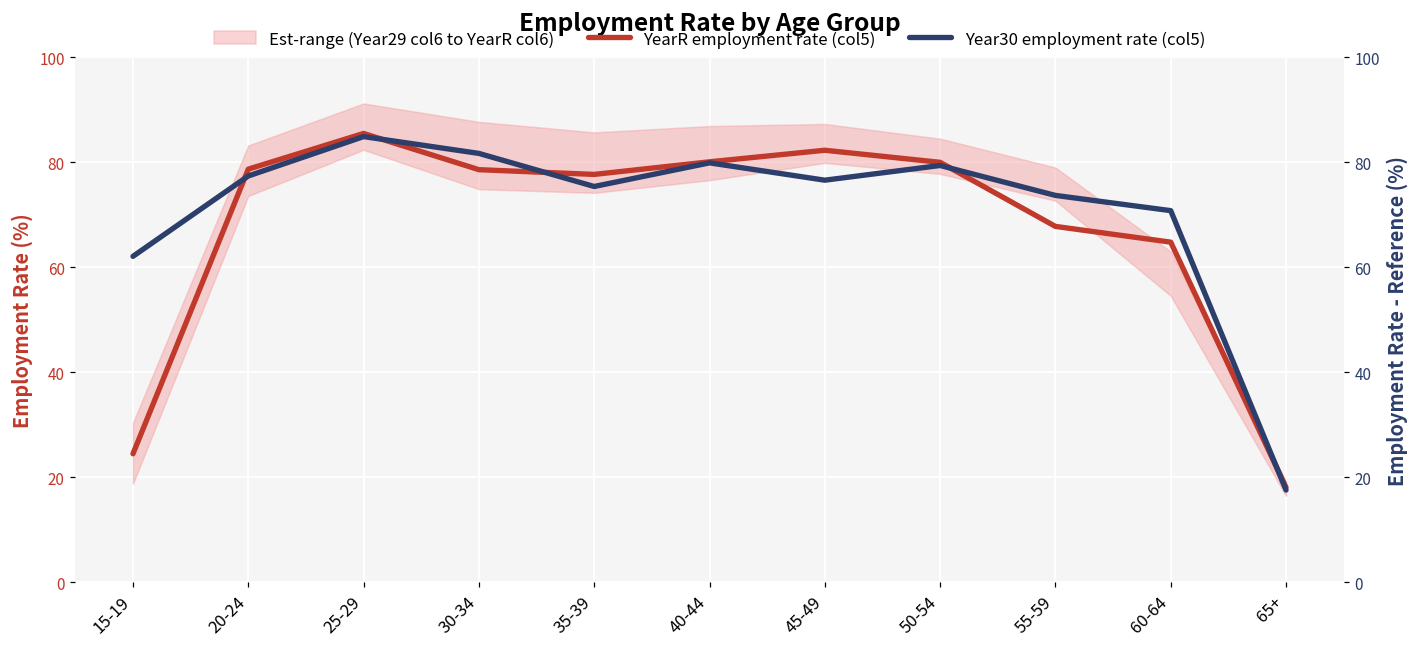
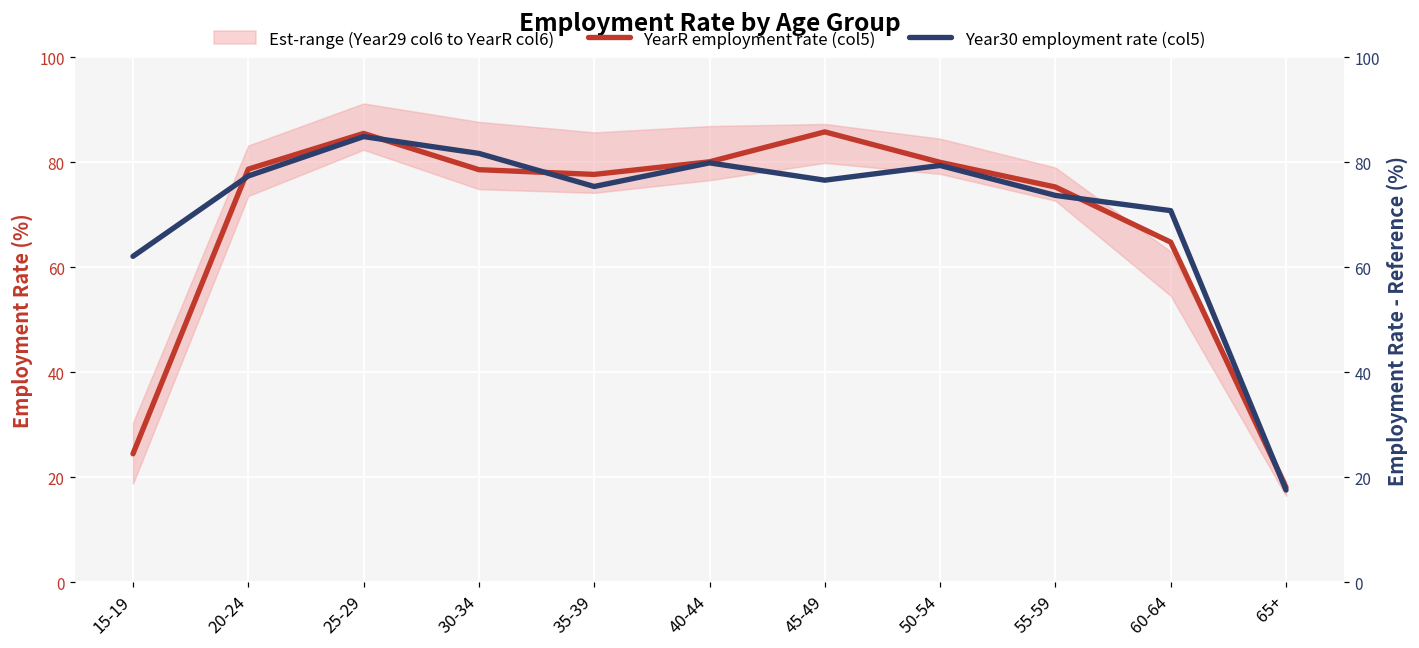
YearR employment rate (col5), 45-49: 82 -> 86
YearR employment rate (col5), 55-59: 68 -> 75
